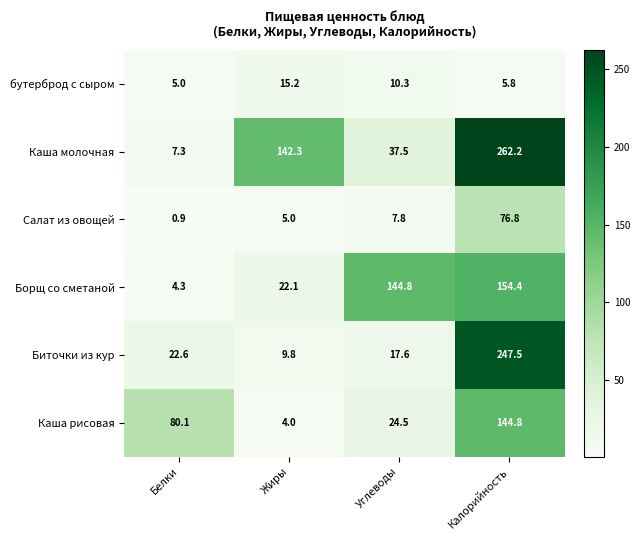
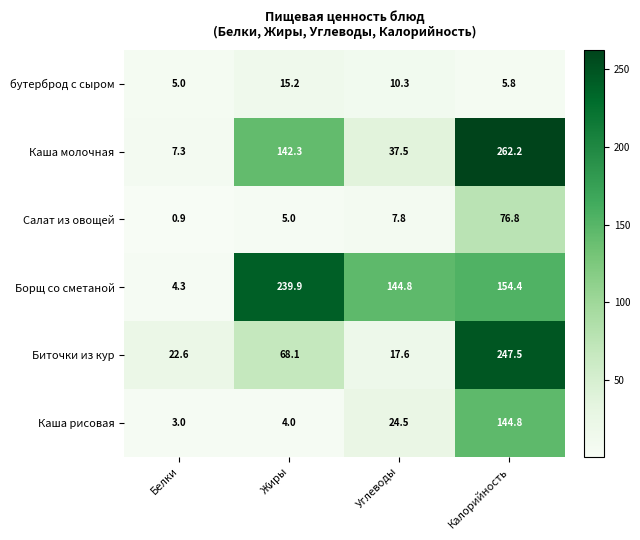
Борщ со сметаной, Жиры: 22.1 -> 239.9
Биточки из кур, Жиры: 9.8 -> 68.1
Каша рисовая, Белки: 80.1 -> 3.0
